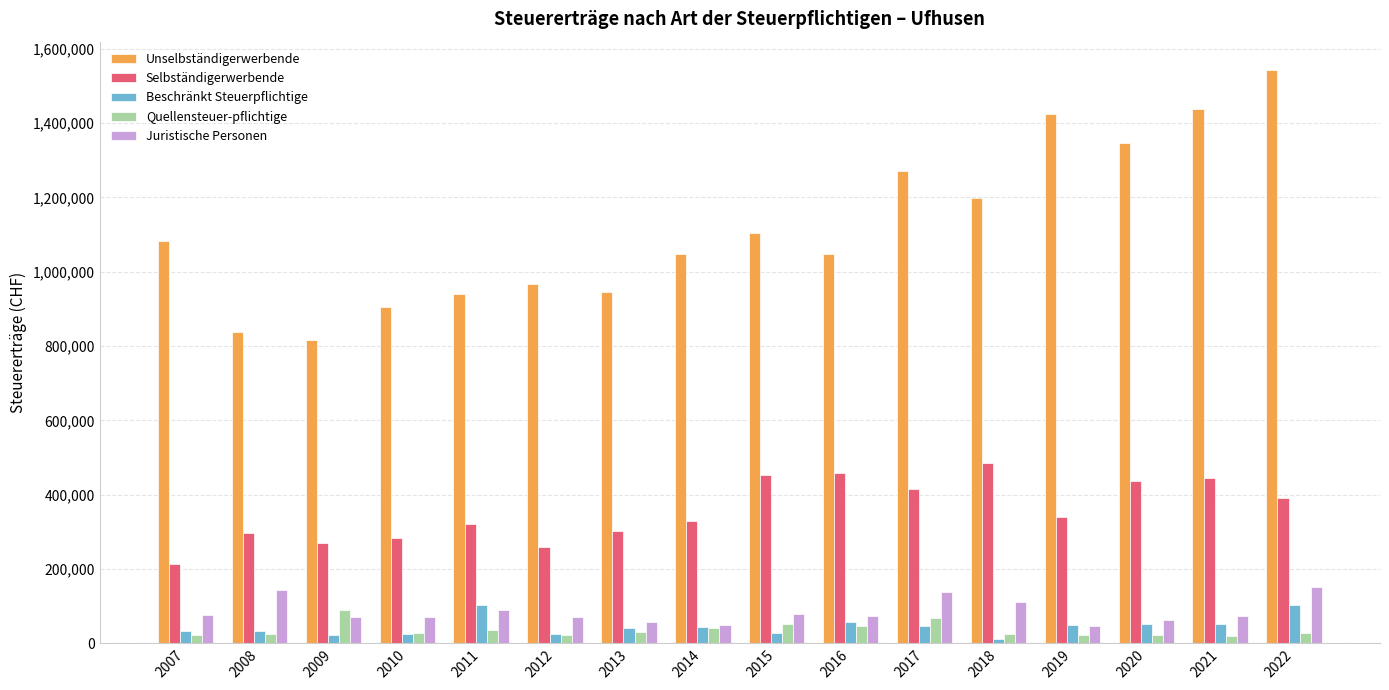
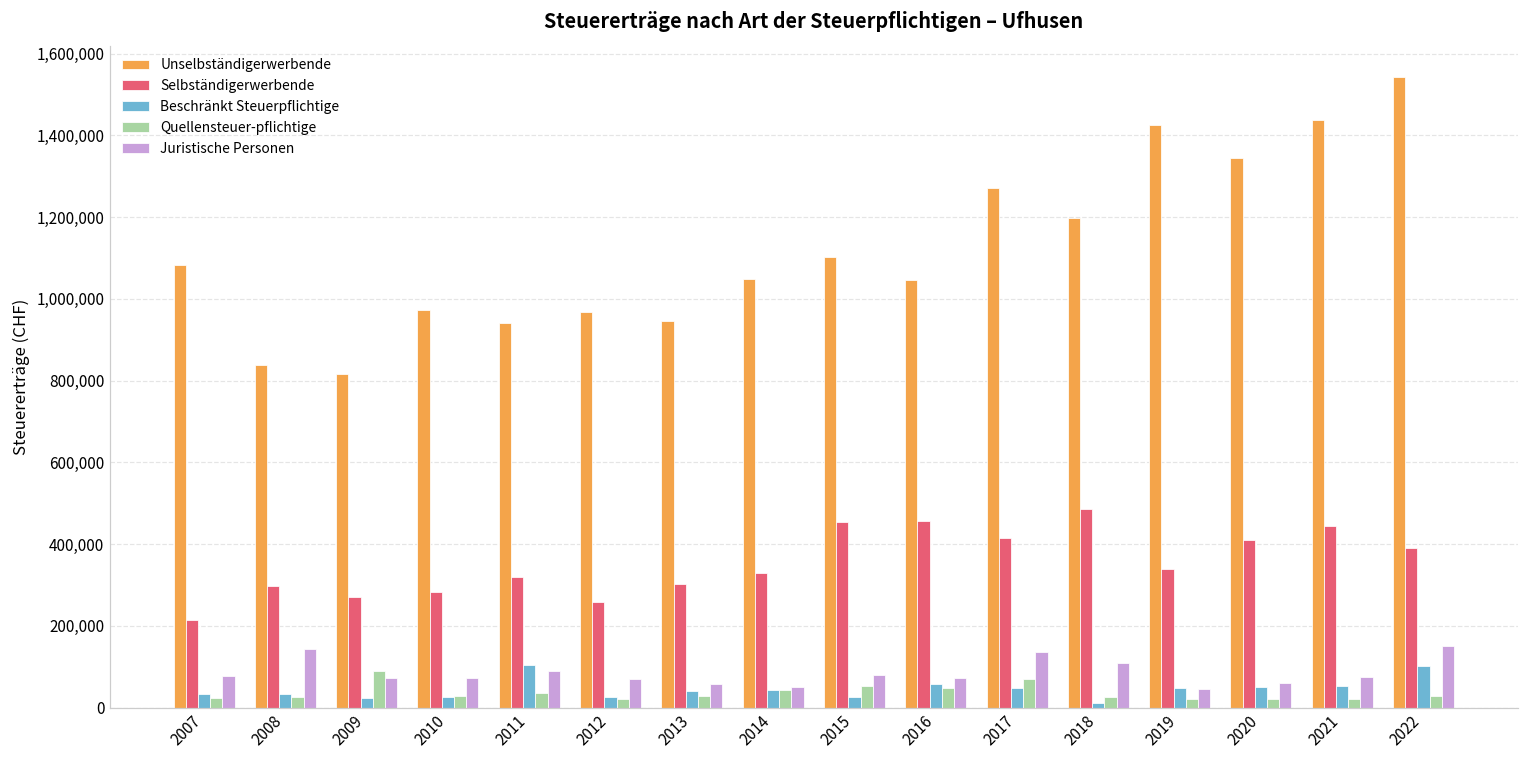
Unselbständigerwerbende, 2010: 910,000 -> 970,000
Selbständigerwerbende, 2020: 440,000 -> 410,000
